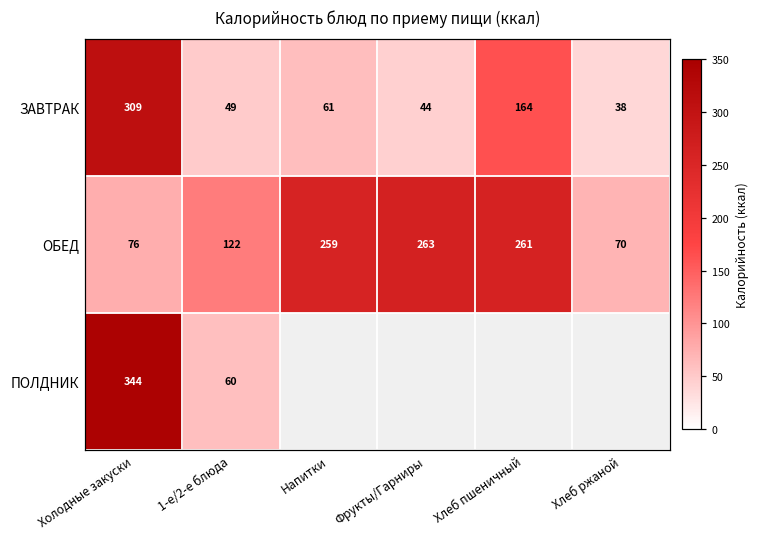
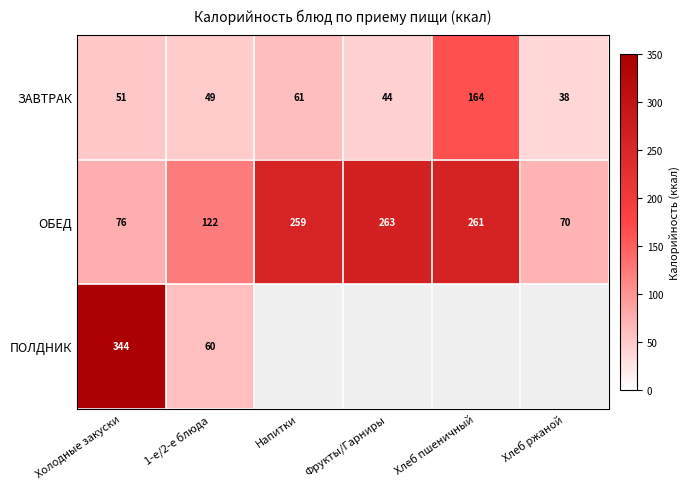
ЗАВТРАК, Холодные закуски: 309 -> 51
